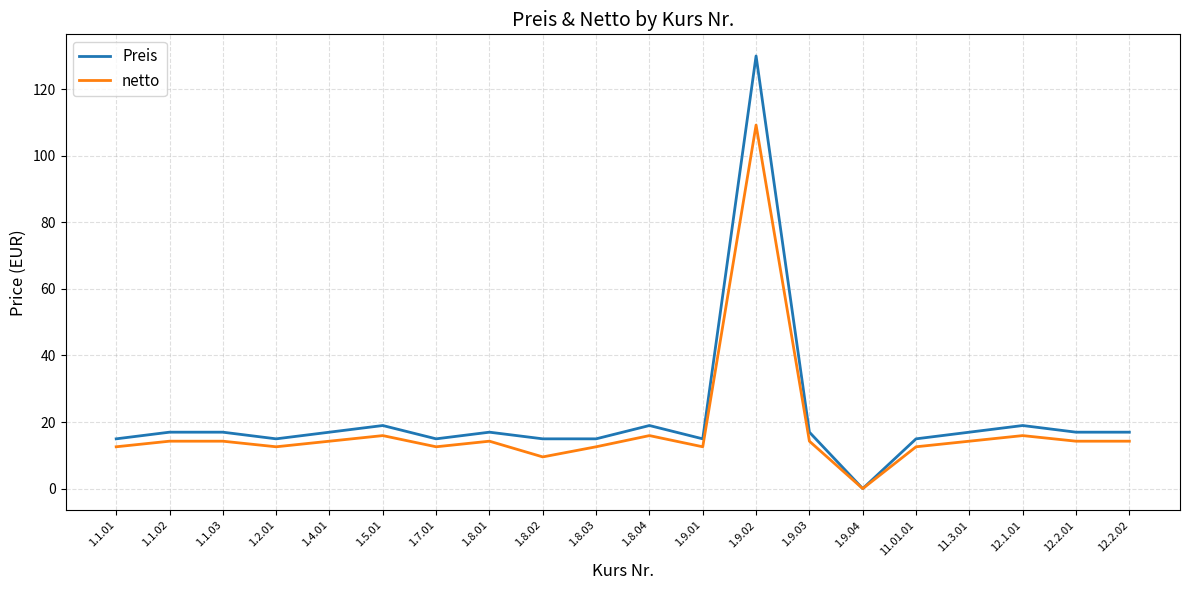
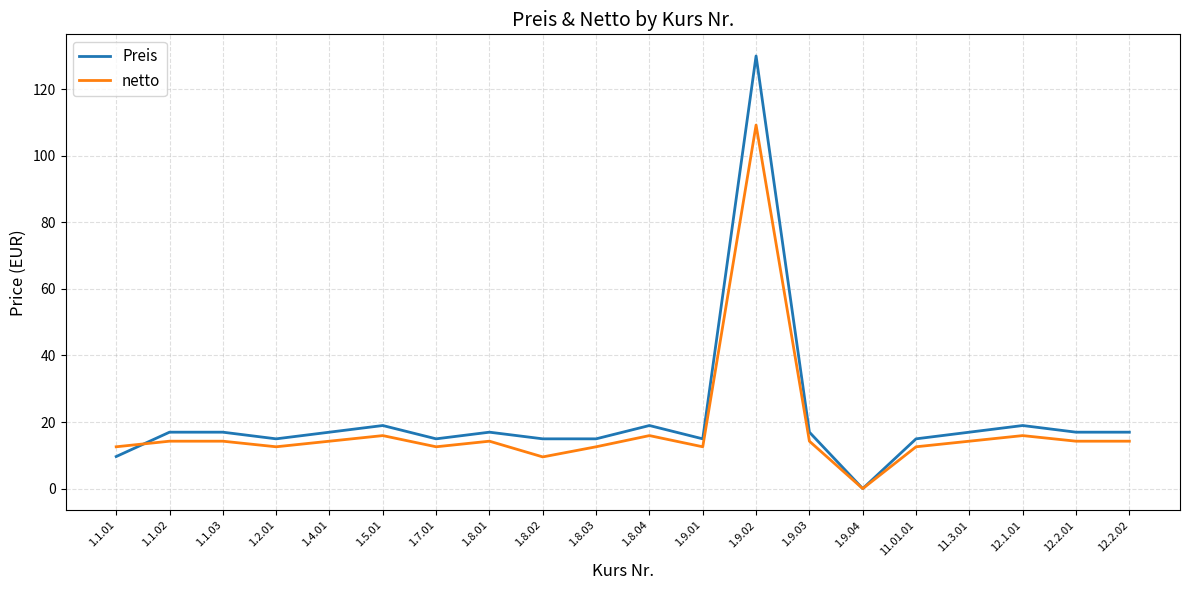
Preis, 1.1.01: 15 -> 10
